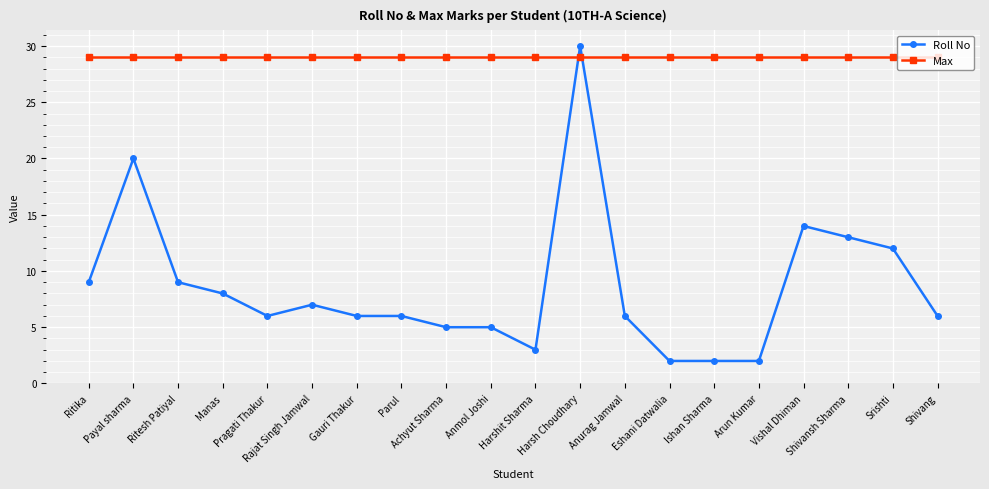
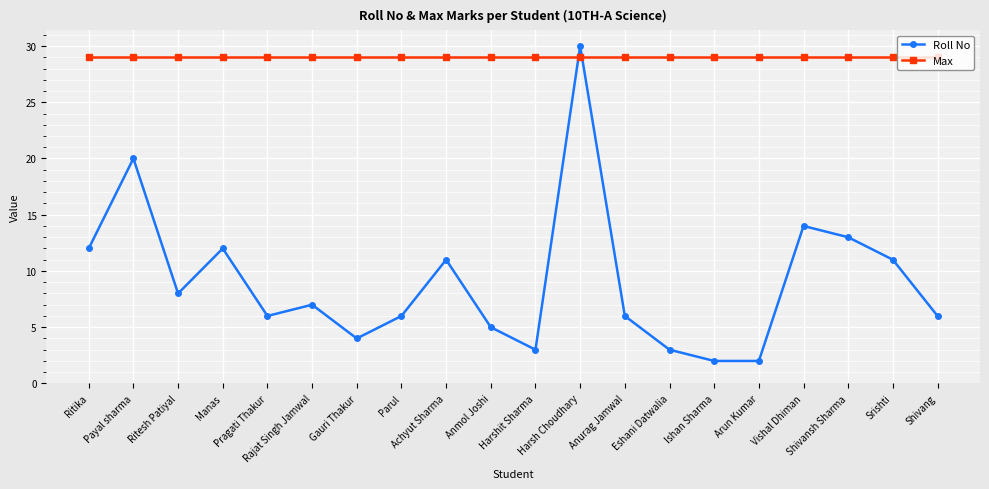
Roll No, Ritika: 9 -> 12
Roll No, Ritesh Patiyal: 9 -> 8
Roll No, Manas: 8 -> 12
Roll No, Gauri Thakur: 6 -> 4
Roll No, Achyut Sharma: 5 -> 11
Roll No, Eshani Datwalia: 2 -> 3
Roll No, Srishti: 12 -> 11
